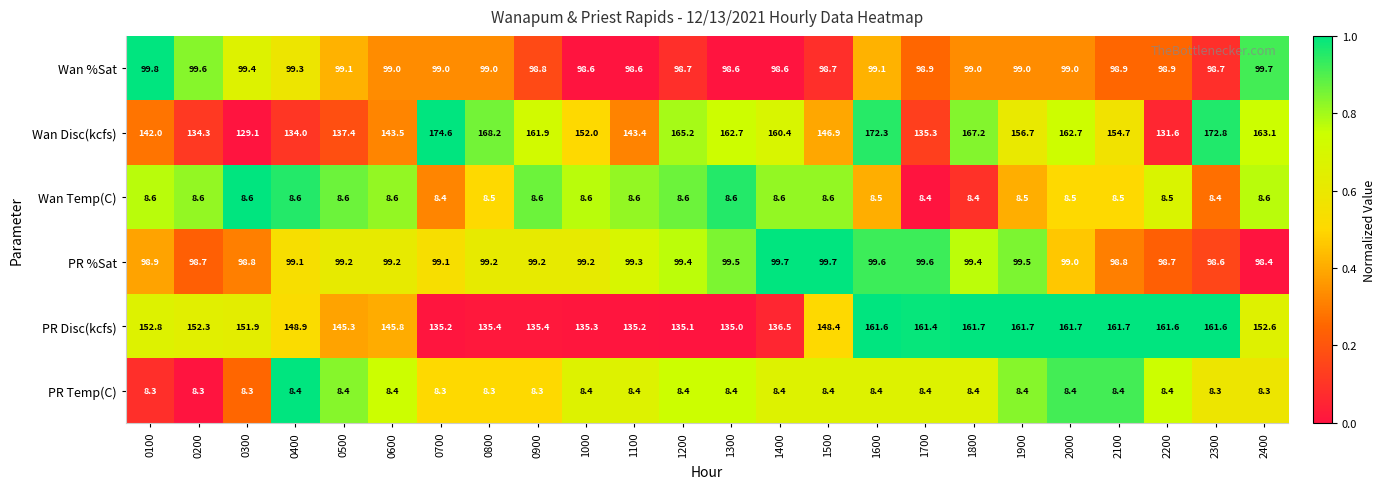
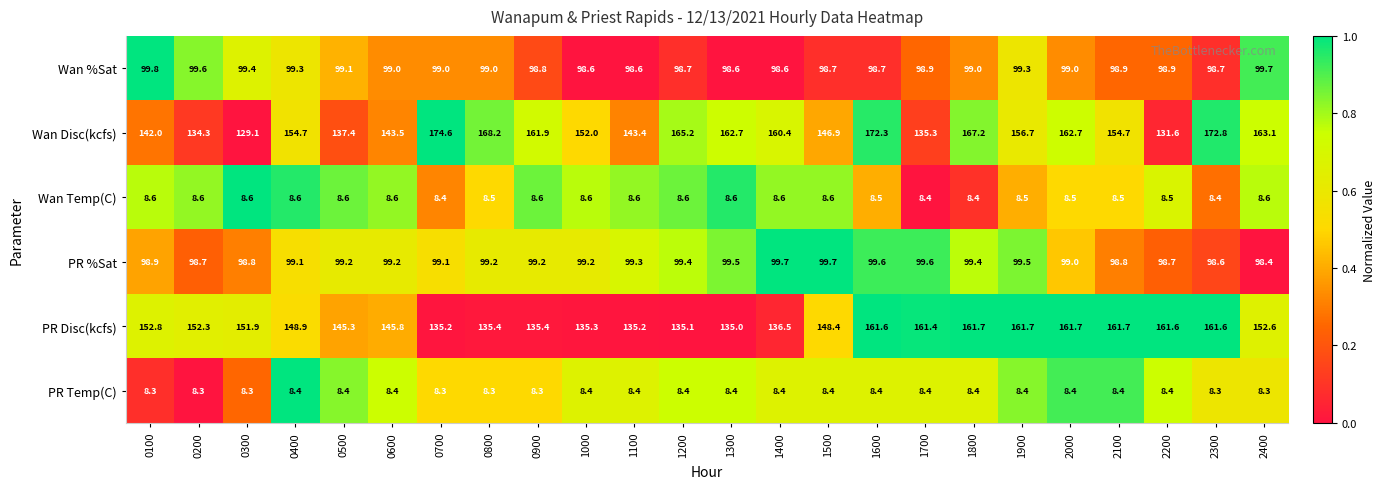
Wan %Sat, 1600: 99.1 -> 98.7
Wan %Sat, 1900: 99.0 -> 99.3
Wan Disc(kcfs), 0400: 134.0 -> 154.7
